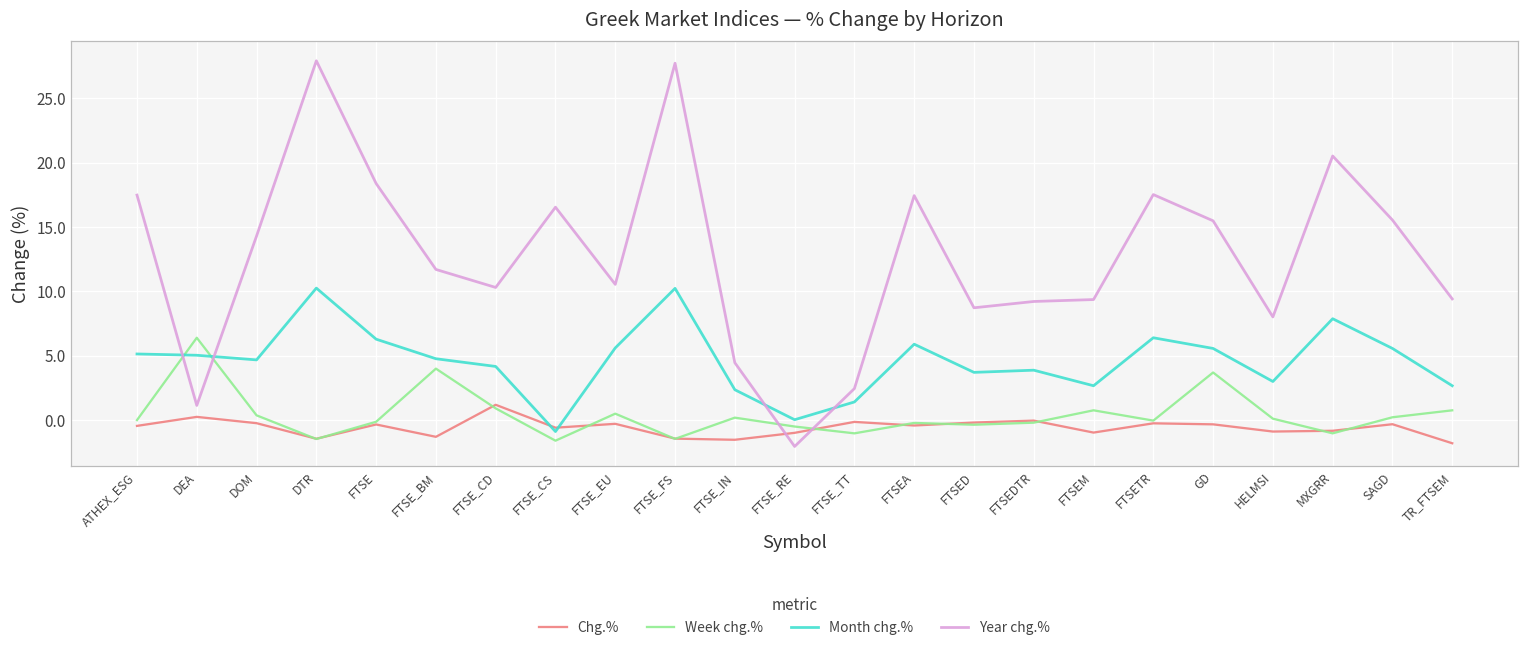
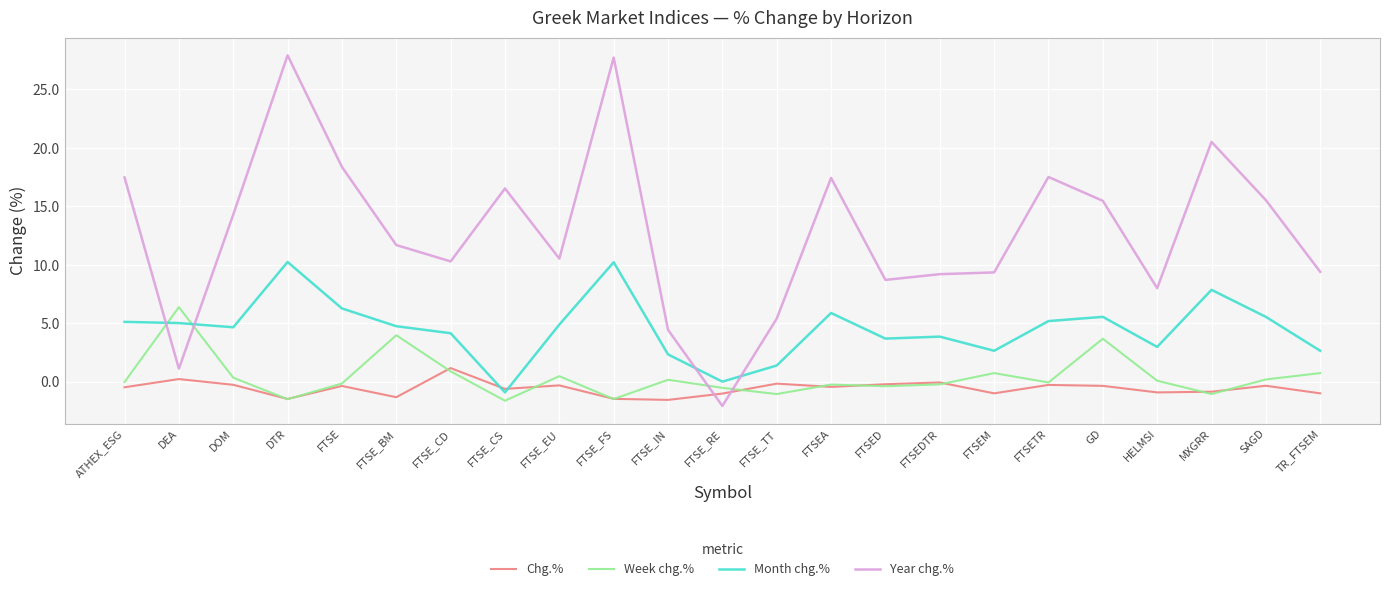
Month chg.%, FTSE_EU: 5.6 -> 4.9
Year chg.%, FTSE_TT: 2.4 -> 5.4
Month chg.%, FTSETR: 6.4 -> 5.2
Chg.%, TR_FTSEM: -1.8 -> -1.0
